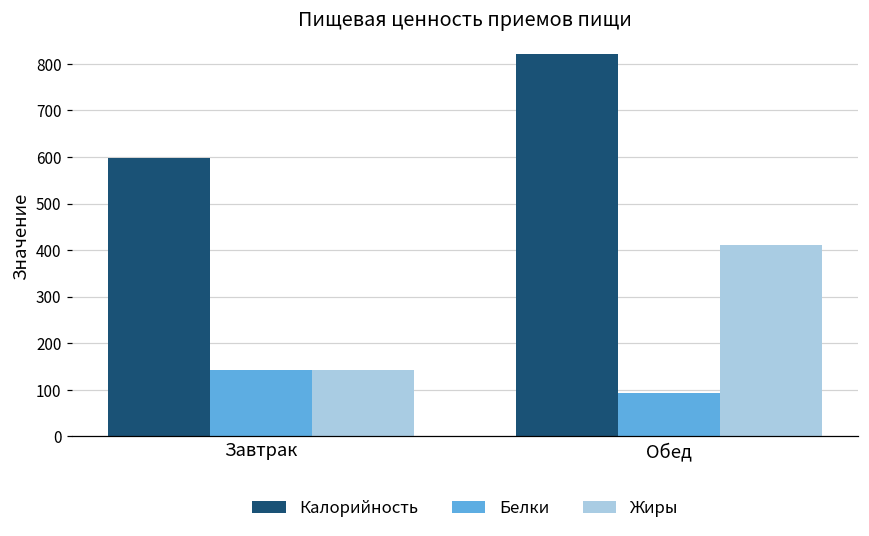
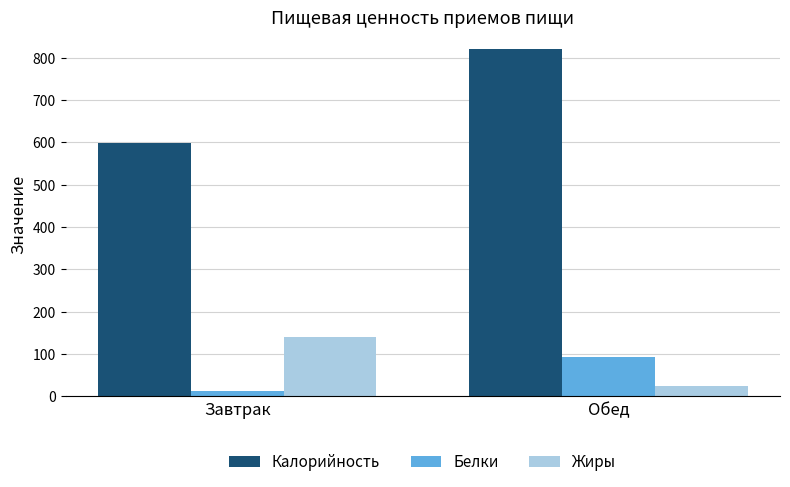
Белки, Завтрак: 140 -> 10
Жиры, Обед: 410 -> 20
